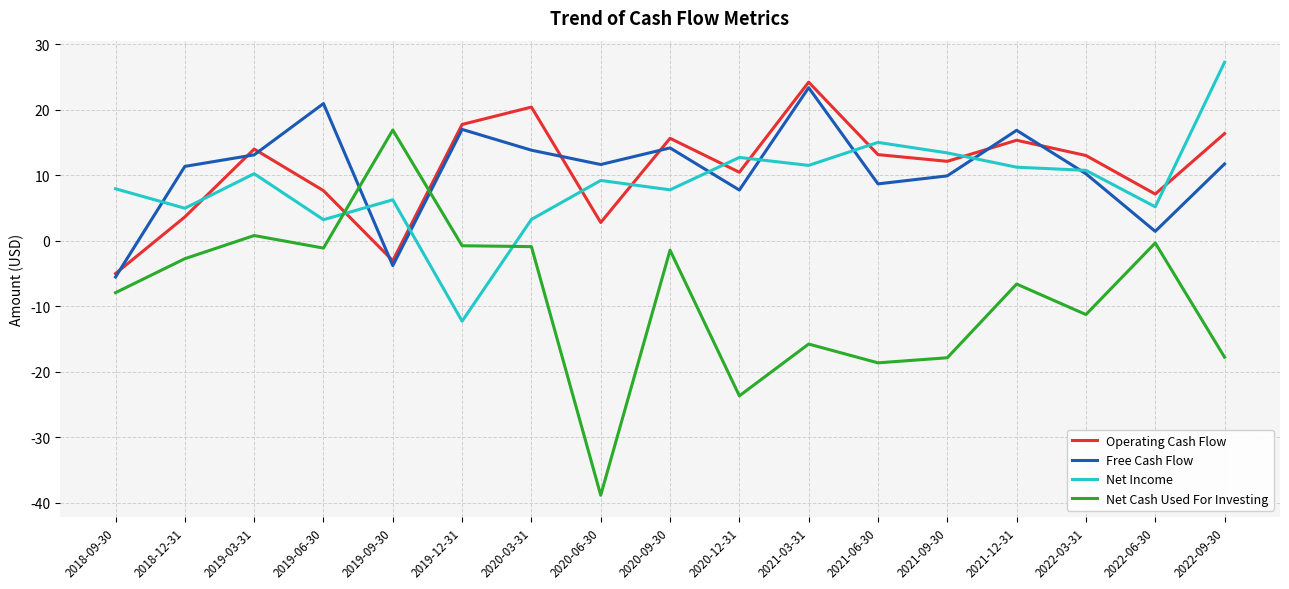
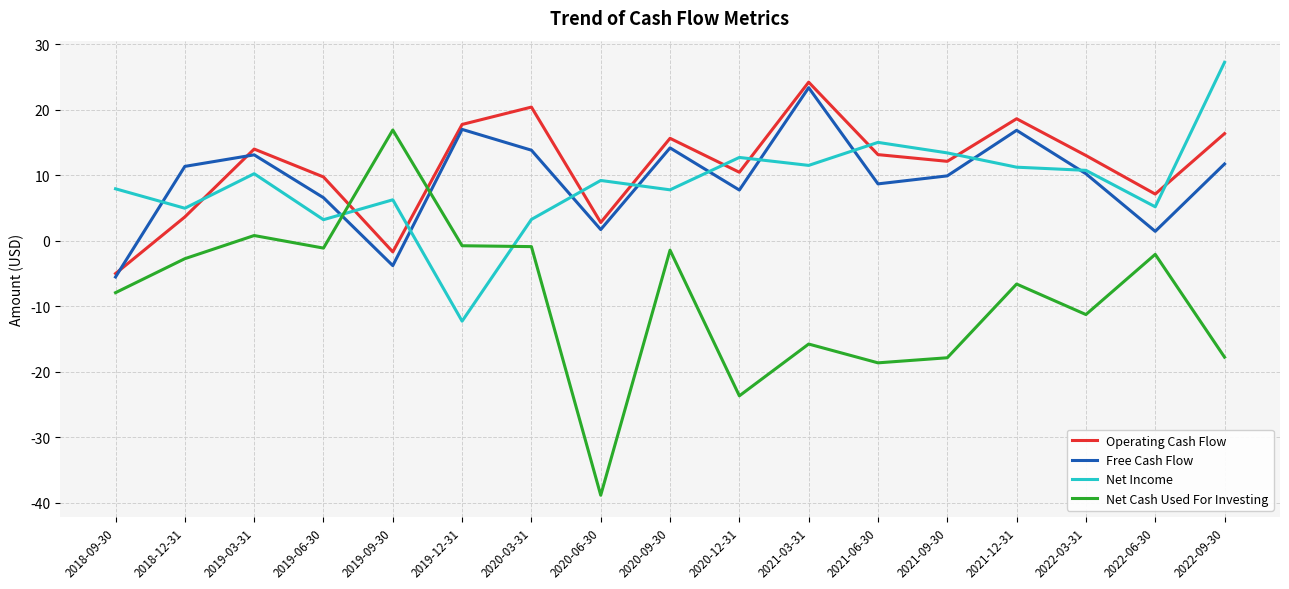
Operating Cash Flow, 2019-06-30: 8 -> 10
Free Cash Flow, 2019-06-30: 21 -> 7
Operating Cash Flow, 2019-09-30: -3 -> -2
Free Cash Flow, 2020-06-30: 12 -> 2
Operating Cash Flow, 2021-12-31: 15 -> 19
Net Cash Used For Investing, 2022-06-30: 0 -> -2
